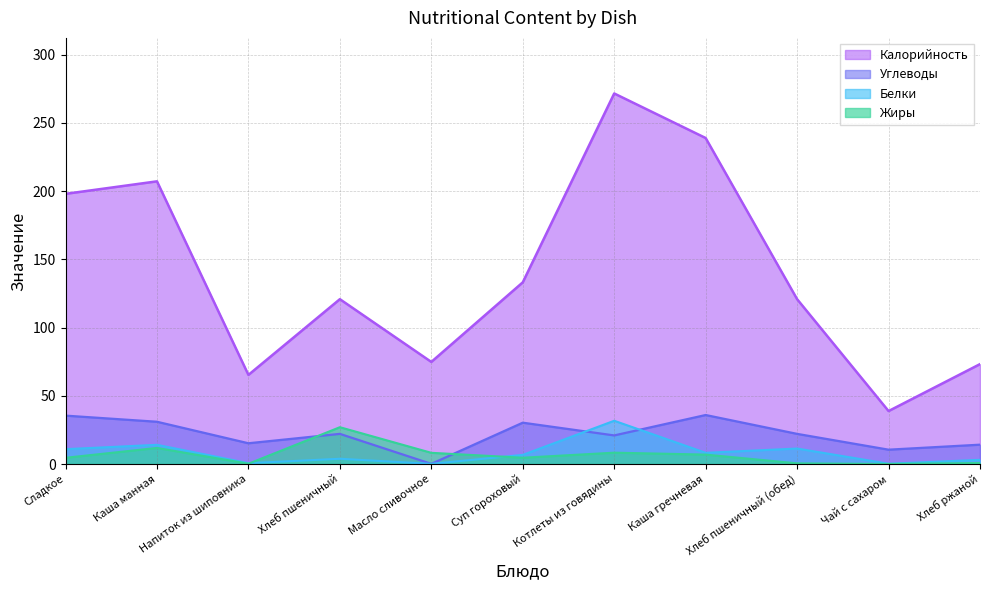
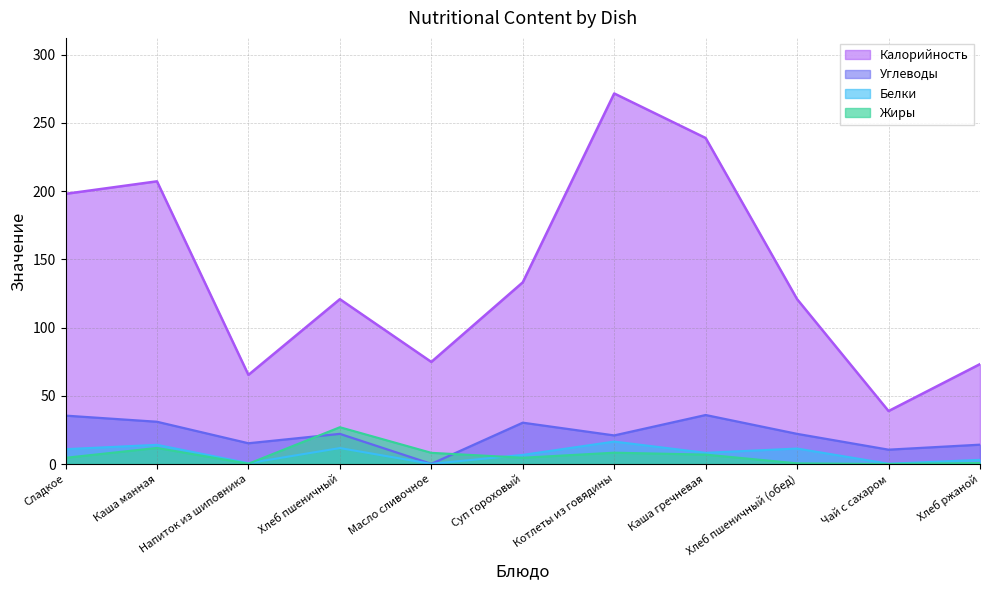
Белки, Хлеб пшеничный: 4 -> 12
Белки, Котлеты из говядины: 32 -> 16
